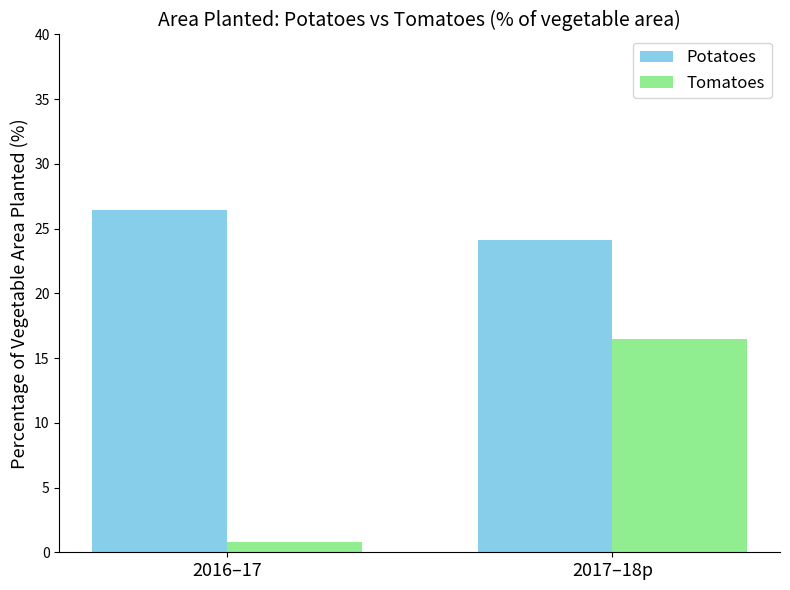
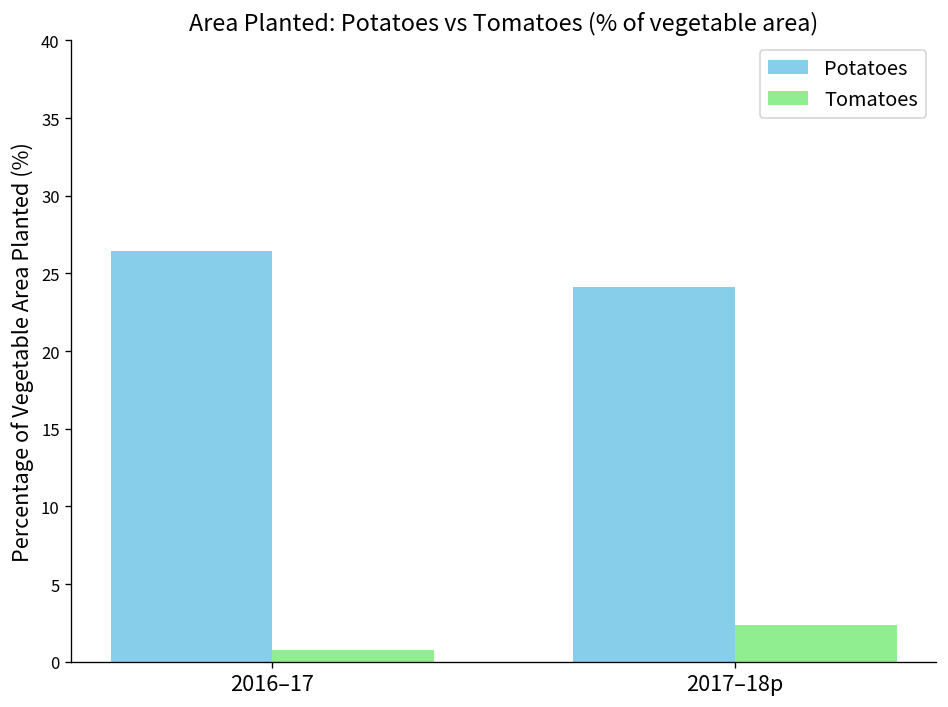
Tomatoes, 2017–18p: 16.5 -> 2.4
